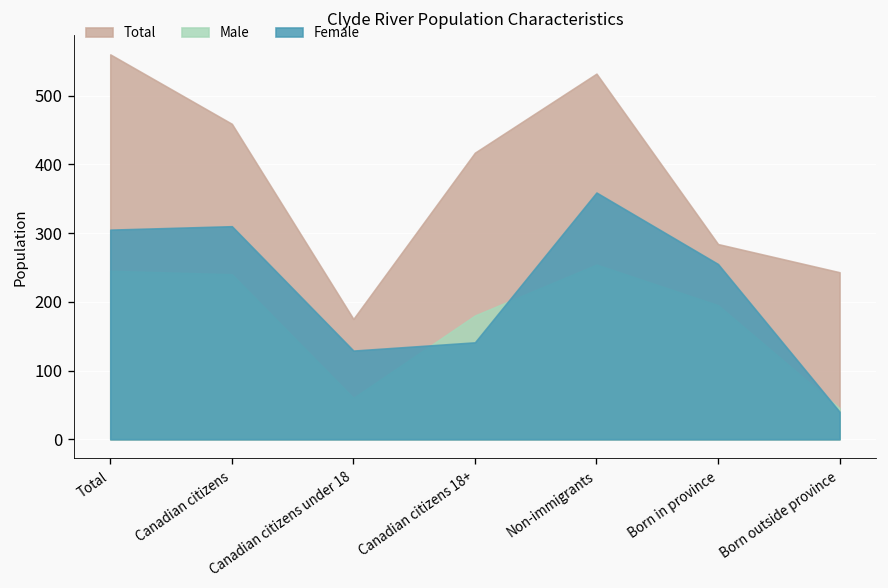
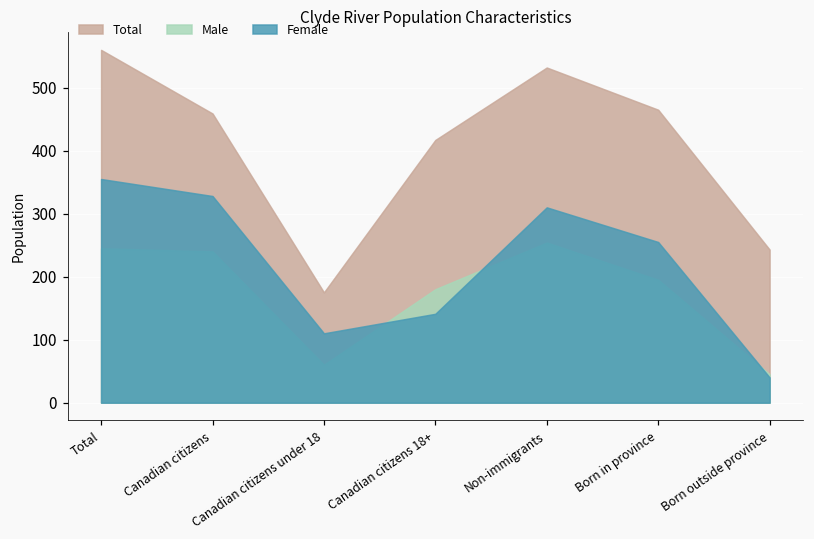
Female, Total: 310 -> 360
Female, Canadian citizens: 310 -> 330
Female, Canadian citizens under 18: 130 -> 110
Female, Non-immigrants: 360 -> 310
Total, Born in province: 280 -> 470
